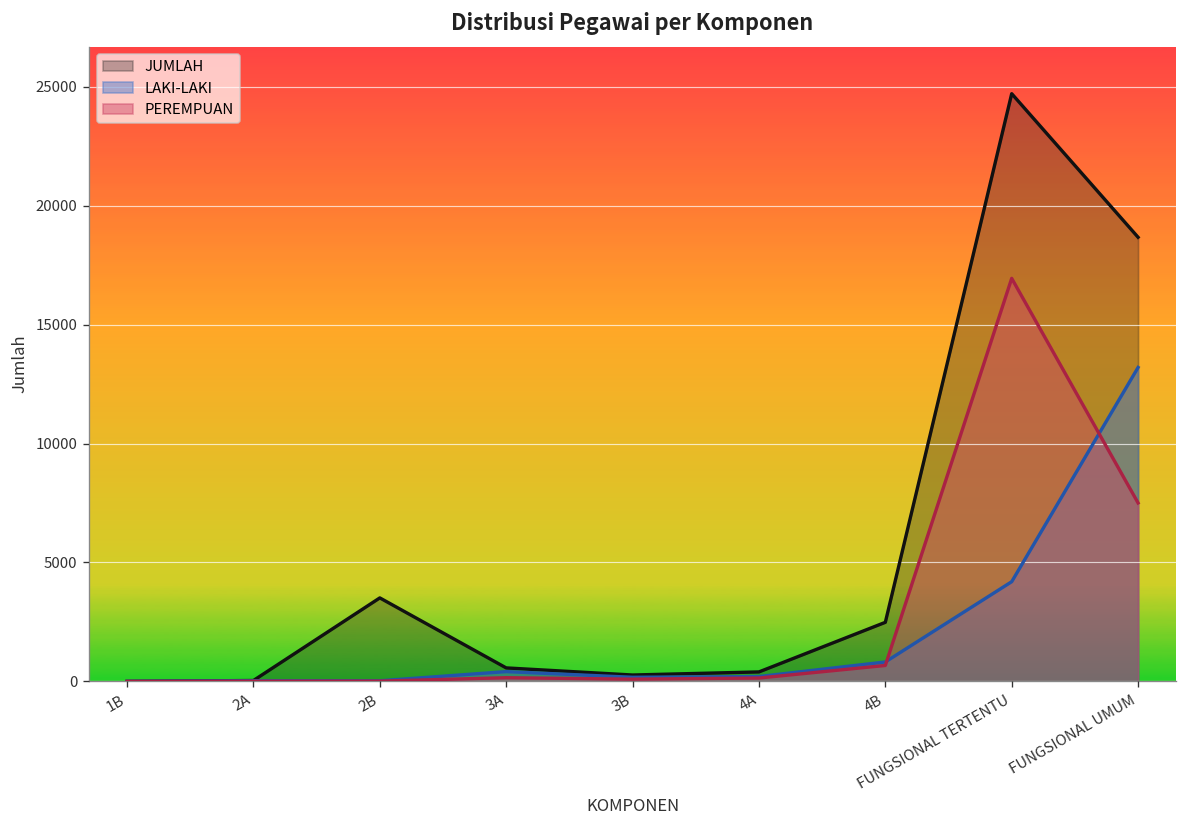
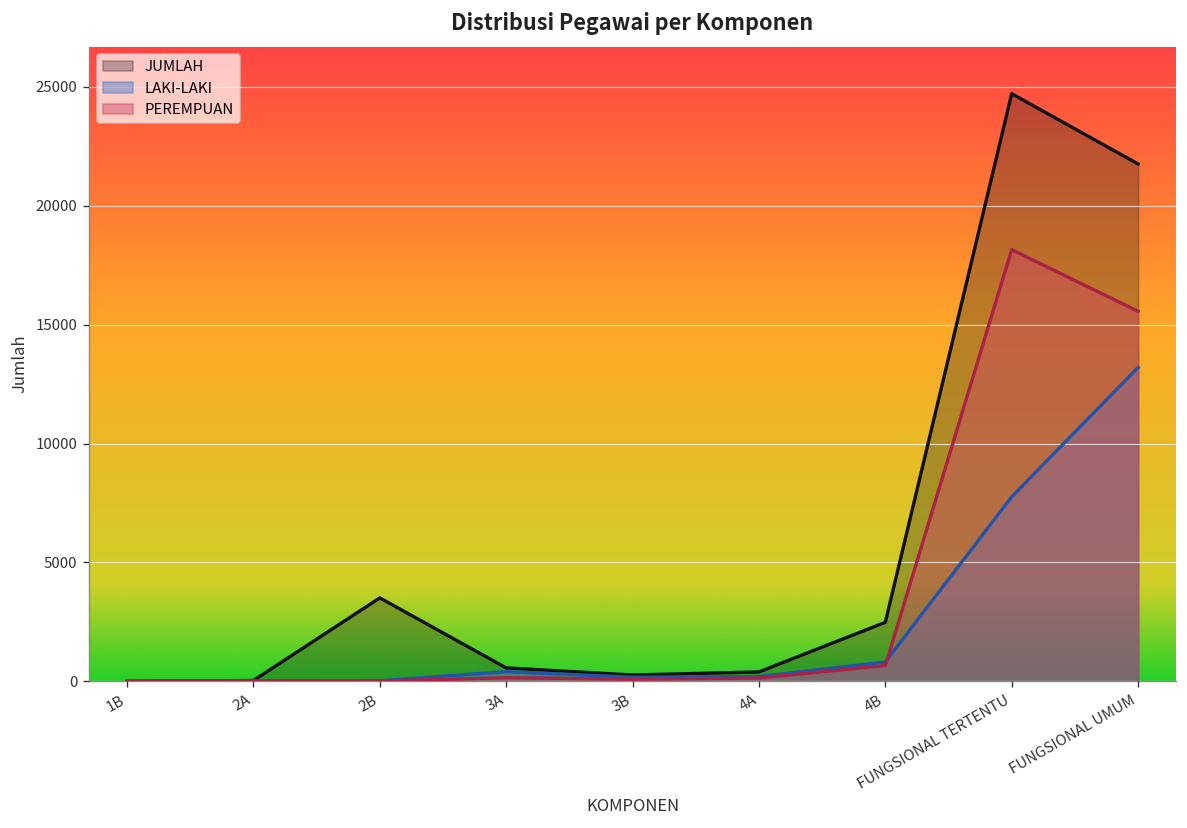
LAKI-LAKI, FUNGSIONAL TERTENTU: 4200 -> 7800
PEREMPUAN, FUNGSIONAL TERTENTU: 16900 -> 18200
JUMLAH, FUNGSIONAL UMUM: 18700 -> 21800
PEREMPUAN, FUNGSIONAL UMUM: 7500 -> 15600
